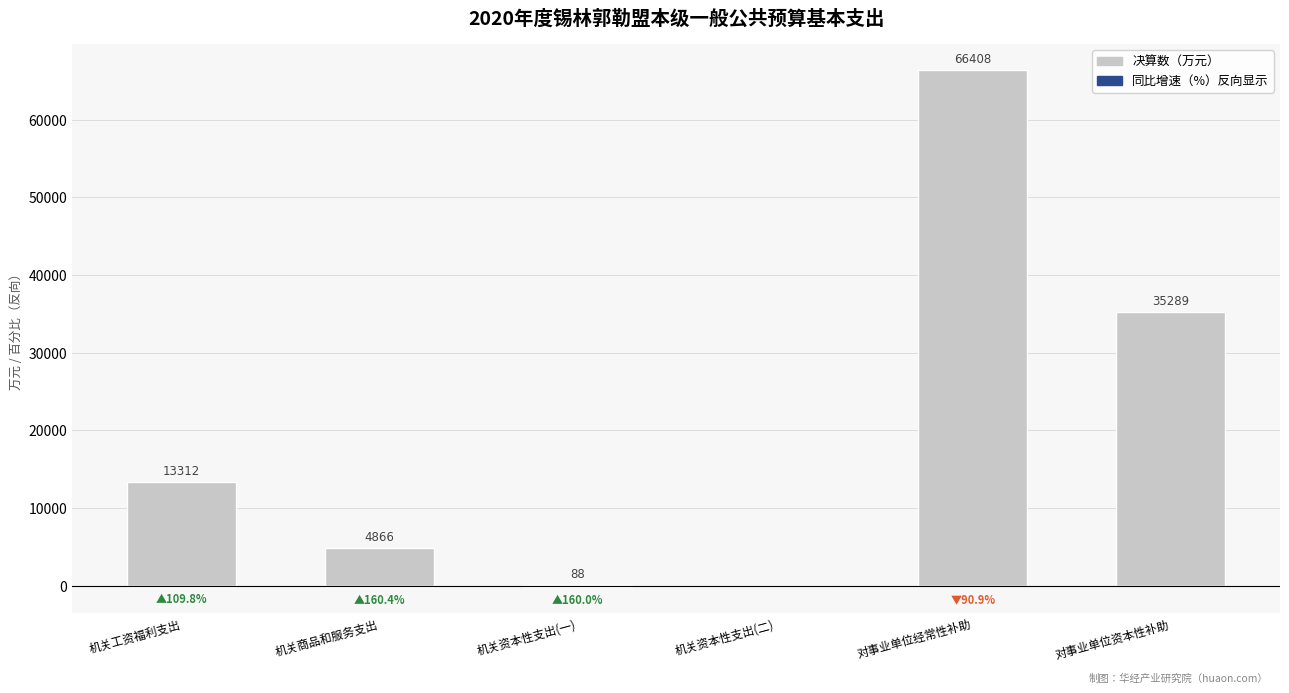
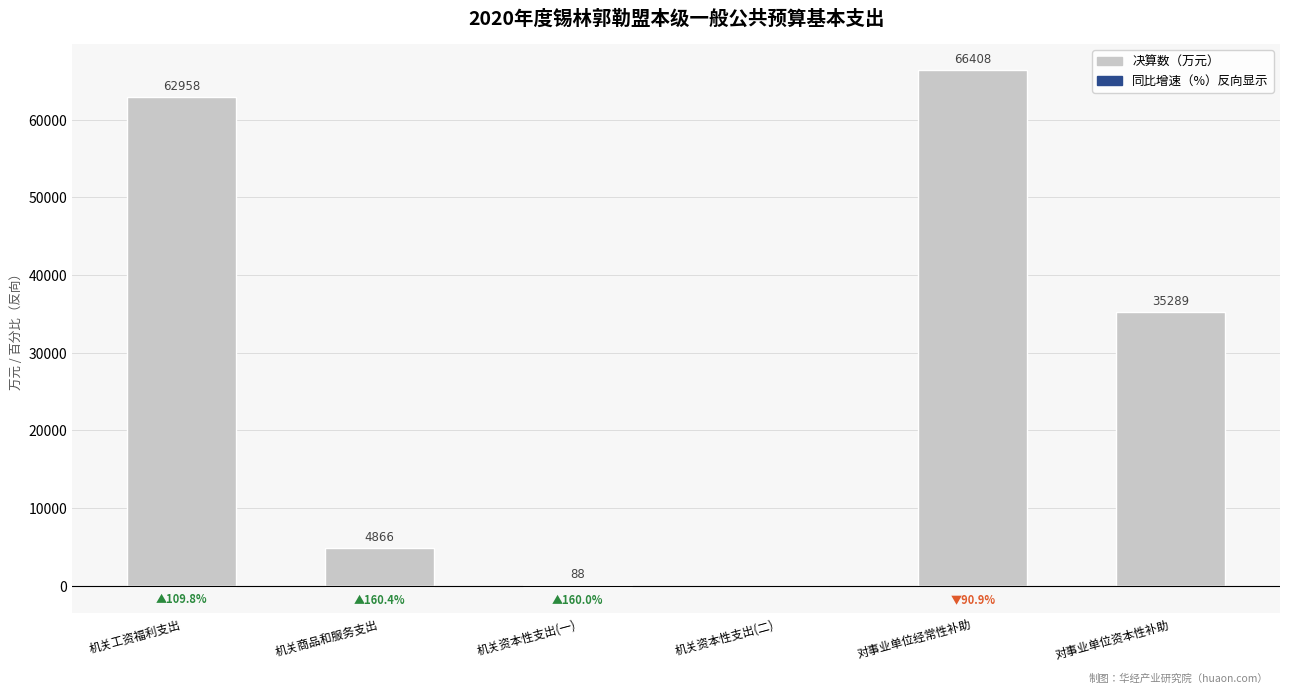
决算数（万元）, 机关工资福利支出: 13312 -> 62958
